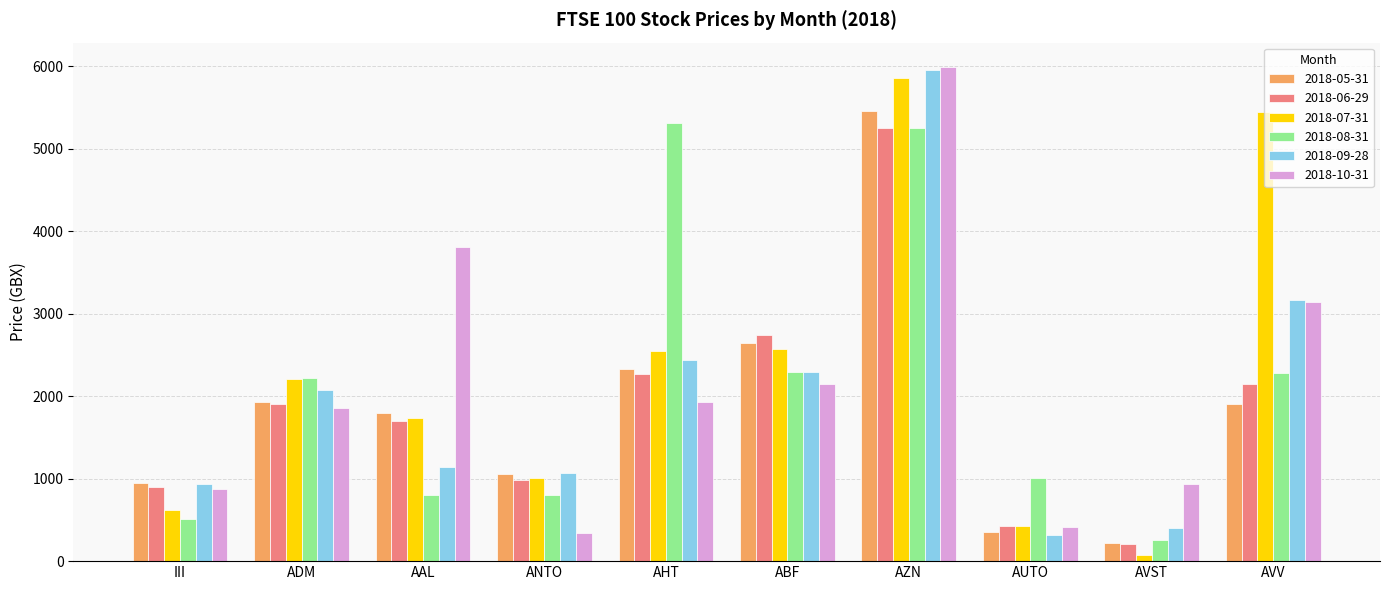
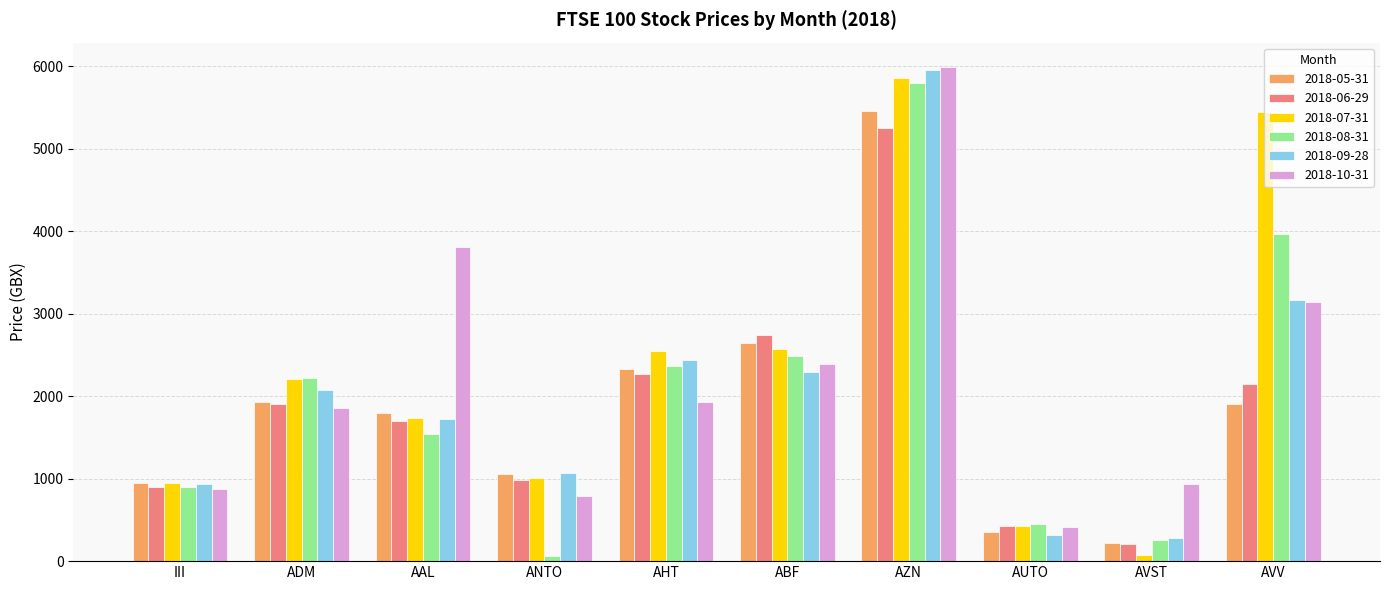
2018-07-31, III: 600 -> 900
2018-08-31, III: 500 -> 900
2018-08-31, AAL: 800 -> 1500
2018-09-28, AAL: 1100 -> 1700
2018-08-31, ANTO: 800 -> 100
2018-10-31, ANTO: 300 -> 800
2018-08-31, AHT: 5300 -> 2400
2018-08-31, ABF: 2300 -> 2500
2018-10-31, ABF: 2200 -> 2400
2018-08-31, AZN: 5300 -> 5800
2018-08-31, AUTO: 1000 -> 400
2018-09-28, AVST: 400 -> 300
2018-08-31, AVV: 2300 -> 4000
